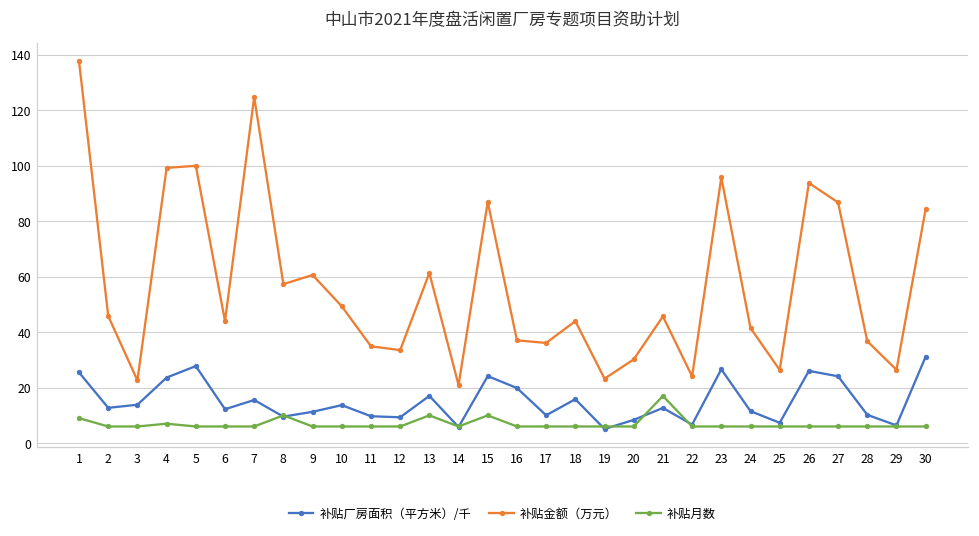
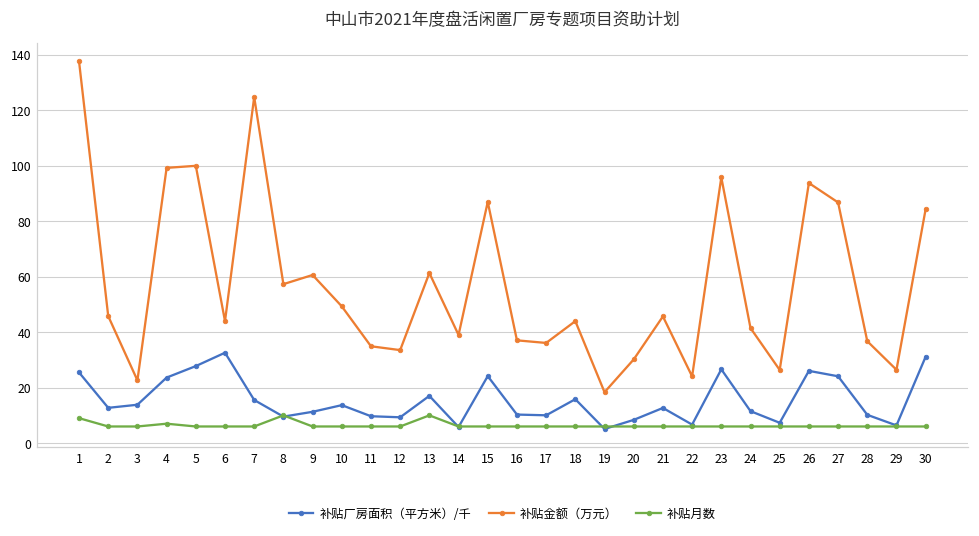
补贴厂房面积（平方米）/千, 6: 12 -> 33
补贴金额（万元）, 14: 21 -> 39
补贴月数, 15: 10 -> 6
补贴厂房面积（平方米）/千, 16: 20 -> 10
补贴金额（万元）, 19: 23 -> 18
补贴月数, 21: 17 -> 6
